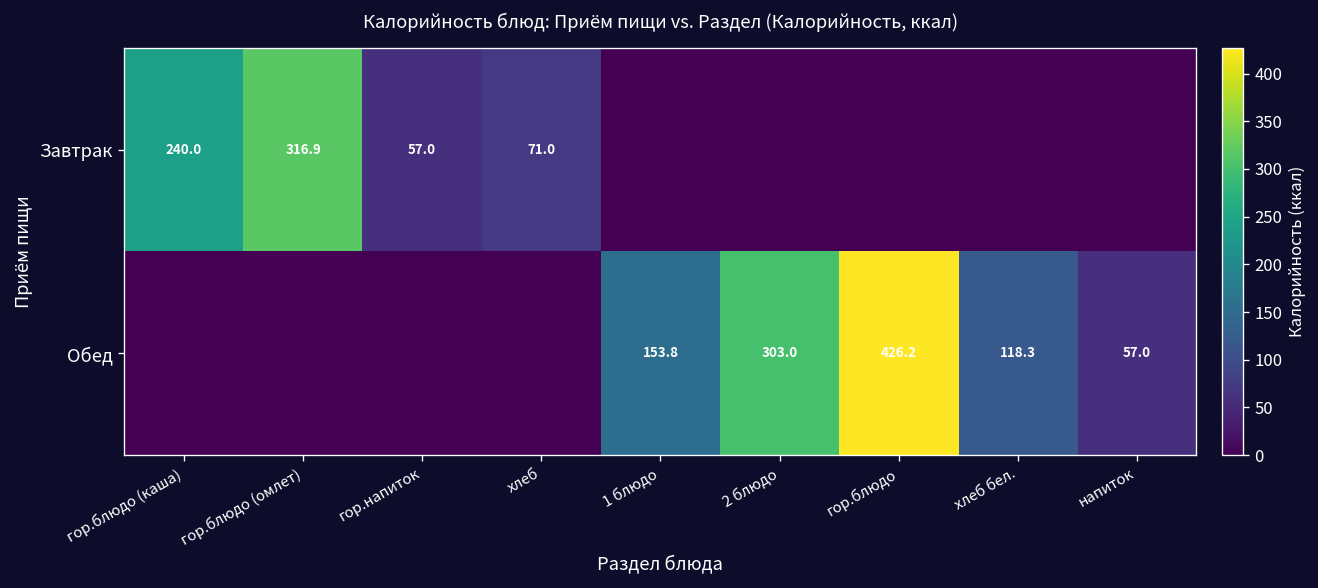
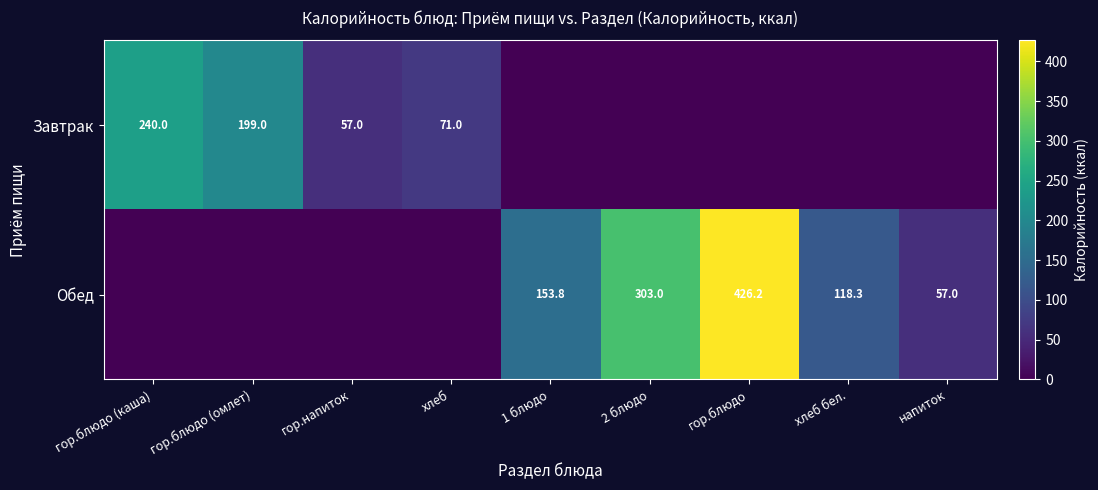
Завтрак, гор.блюдо (омлет): 316.9 -> 199.0
